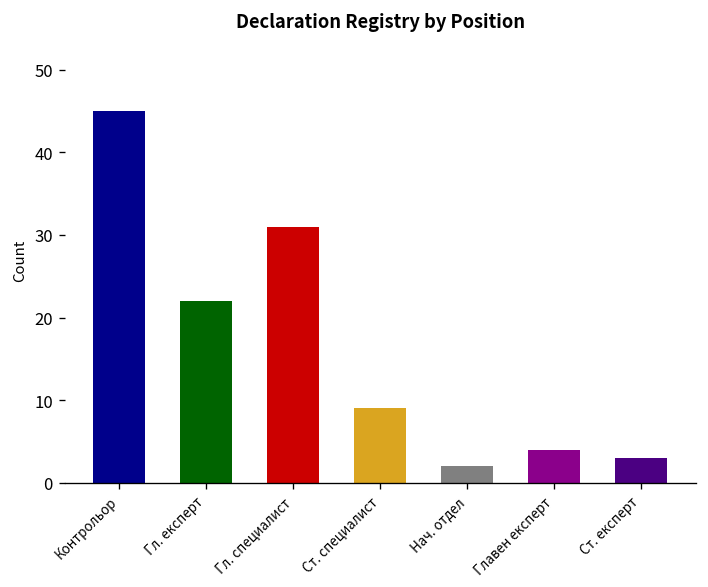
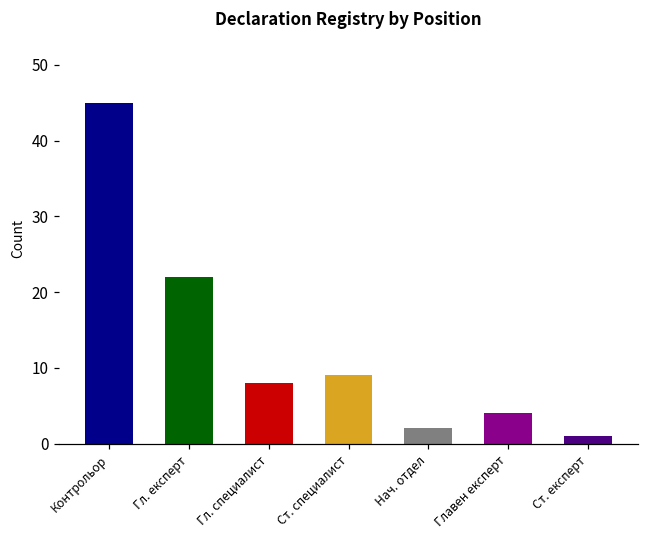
Гл. специалист: 31 -> 8
Ст. експерт: 3 -> 1
